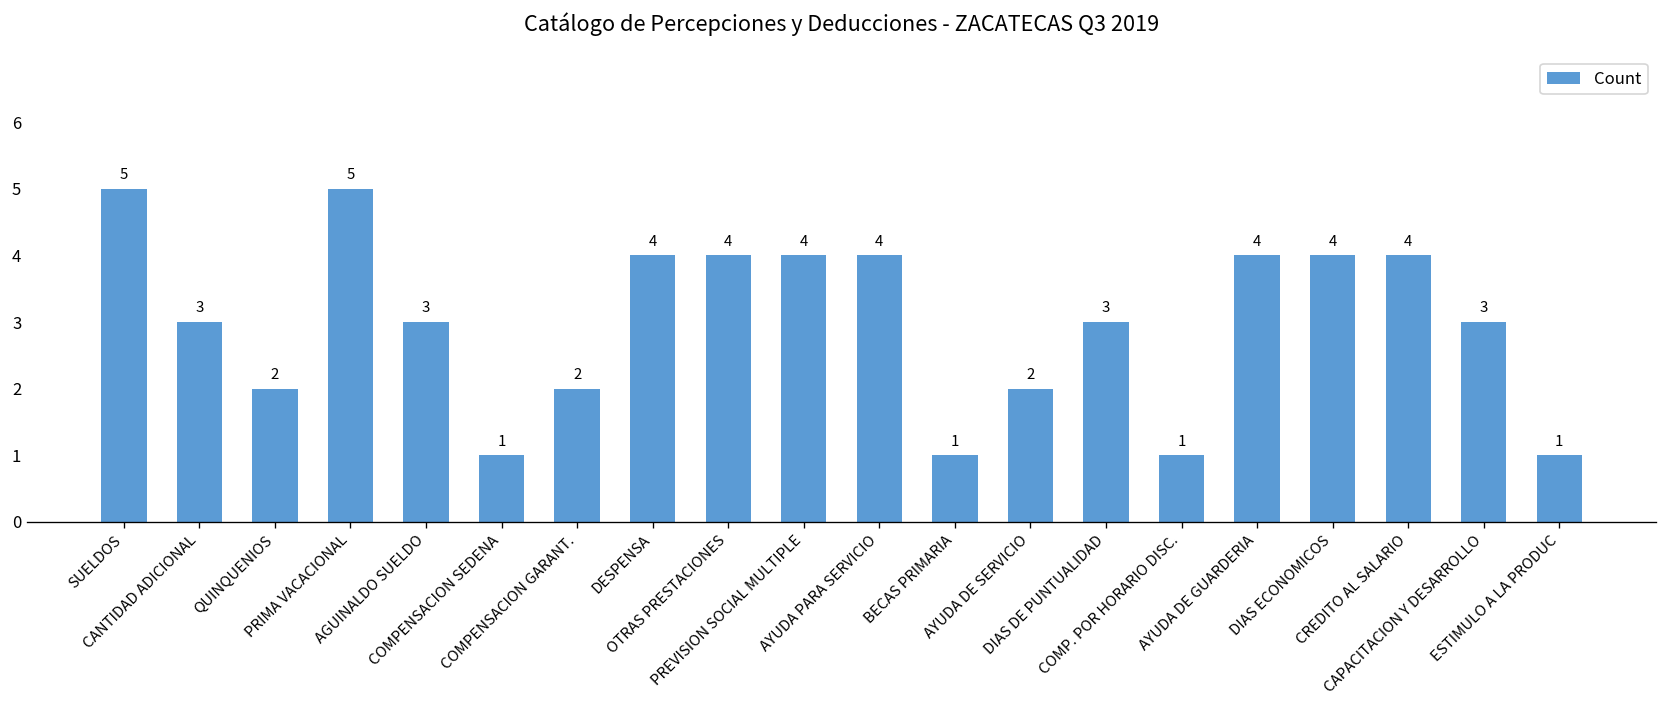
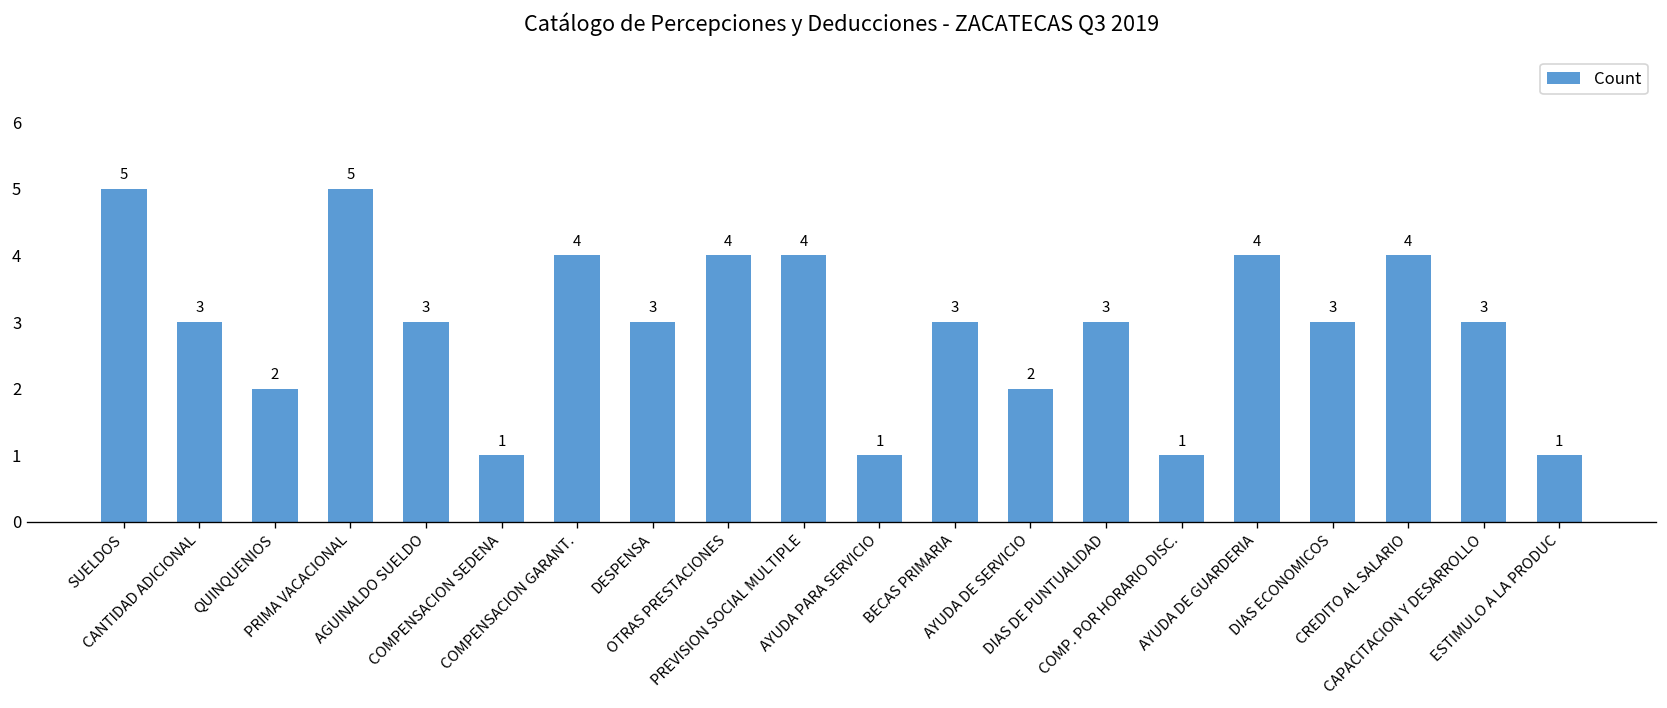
COMPENSACION GARANT.: 2 -> 4
DESPENSA: 4 -> 3
AYUDA PARA SERVICIO: 4 -> 1
BECAS PRIMARIA: 1 -> 3
DIAS ECONOMICOS: 4 -> 3
